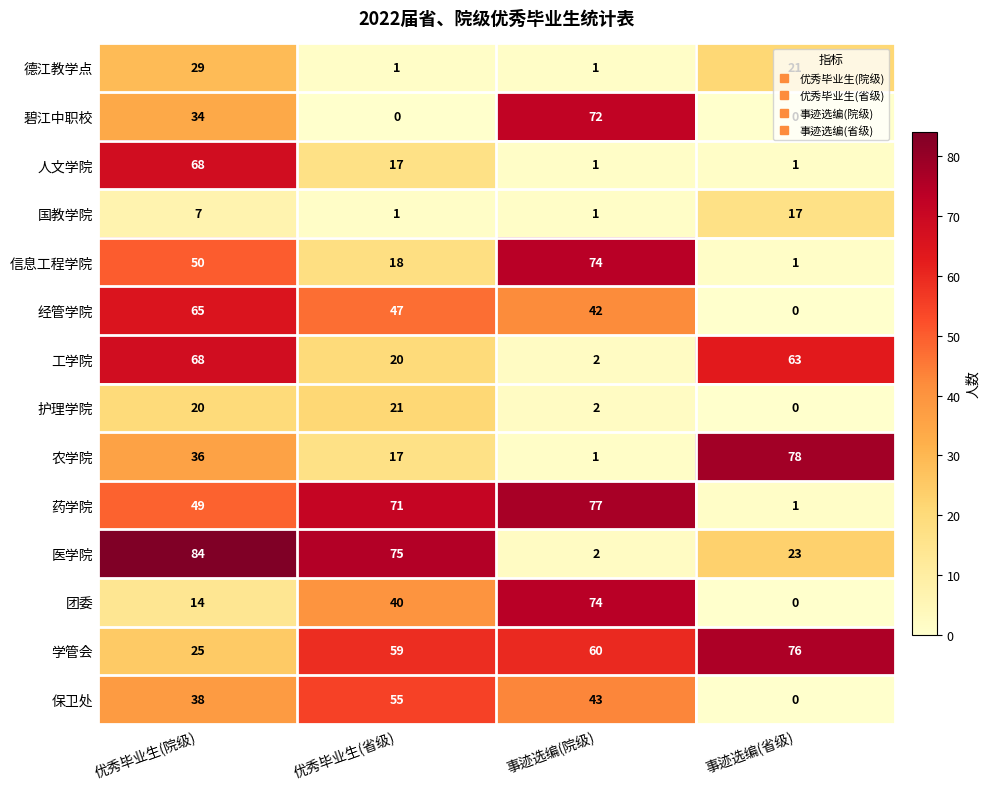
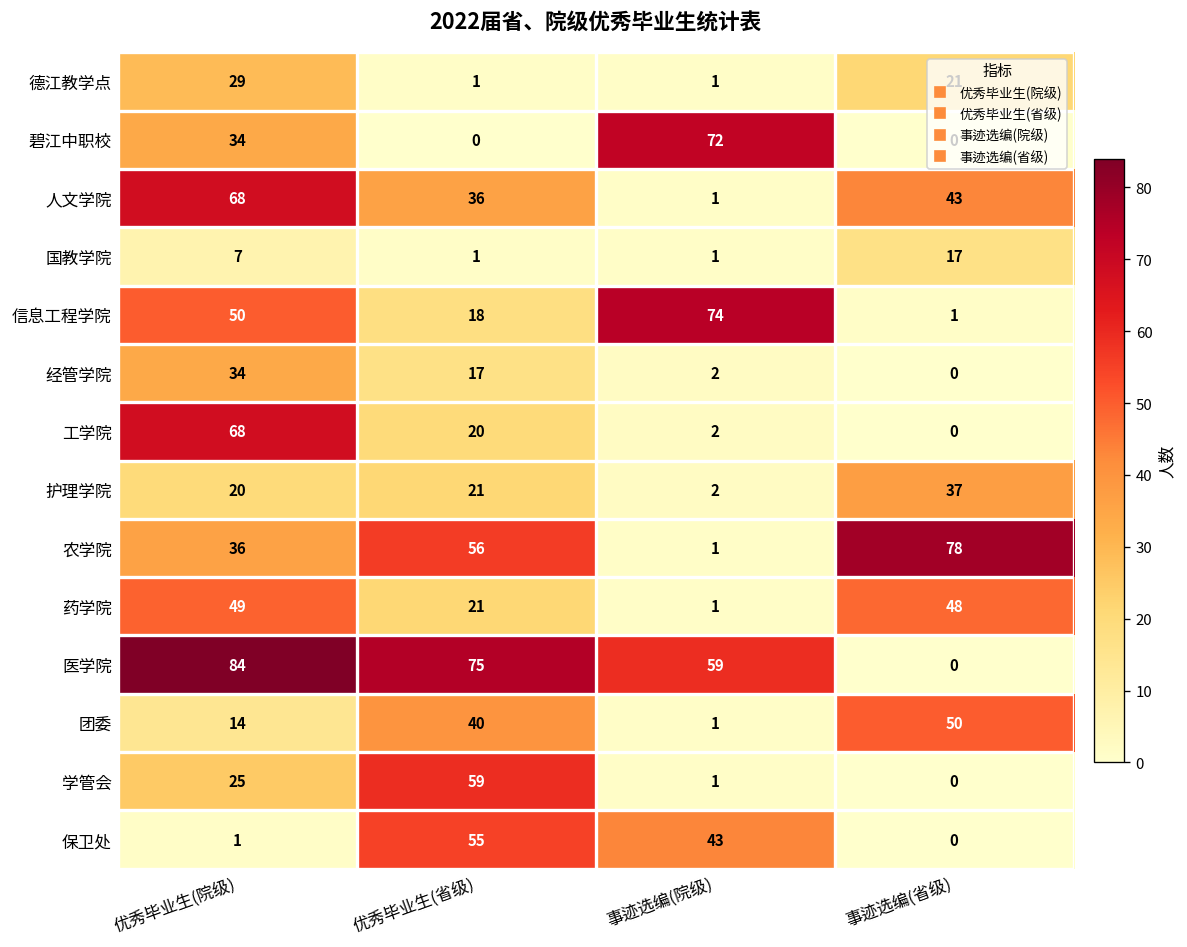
人文学院, 优秀毕业生(省级): 17 -> 36
人文学院, 事迹选编(省级): 1 -> 43
经管学院, 优秀毕业生(院级): 65 -> 34
经管学院, 优秀毕业生(省级): 47 -> 17
经管学院, 事迹选编(院级): 42 -> 2
工学院, 事迹选编(省级): 63 -> 0
护理学院, 事迹选编(省级): 0 -> 37
农学院, 优秀毕业生(省级): 17 -> 56
药学院, 优秀毕业生(省级): 71 -> 21
药学院, 事迹选编(院级): 77 -> 1
药学院, 事迹选编(省级): 1 -> 48
医学院, 事迹选编(院级): 2 -> 59
医学院, 事迹选编(省级): 23 -> 0
团委, 事迹选编(院级): 74 -> 1
团委, 事迹选编(省级): 0 -> 50
学管会, 事迹选编(院级): 60 -> 1
学管会, 事迹选编(省级): 76 -> 0
保卫处, 优秀毕业生(院级): 38 -> 1
